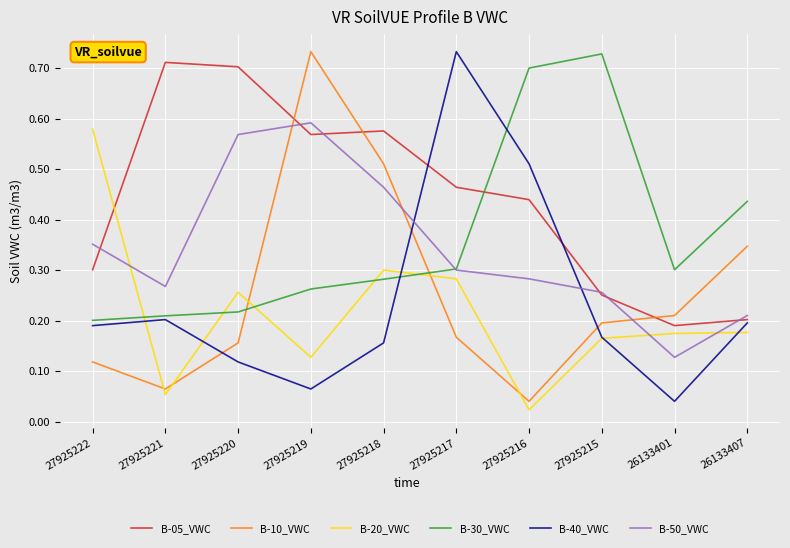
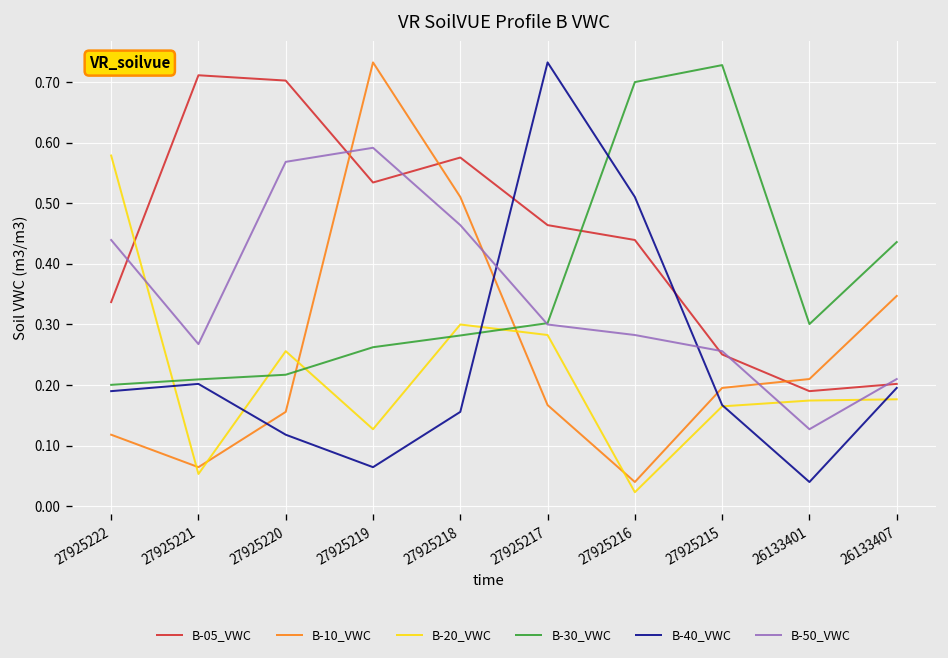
B-05_VWC, 27925222: 0.30 -> 0.34
B-50_VWC, 27925222: 0.35 -> 0.44
B-05_VWC, 27925219: 0.57 -> 0.53
